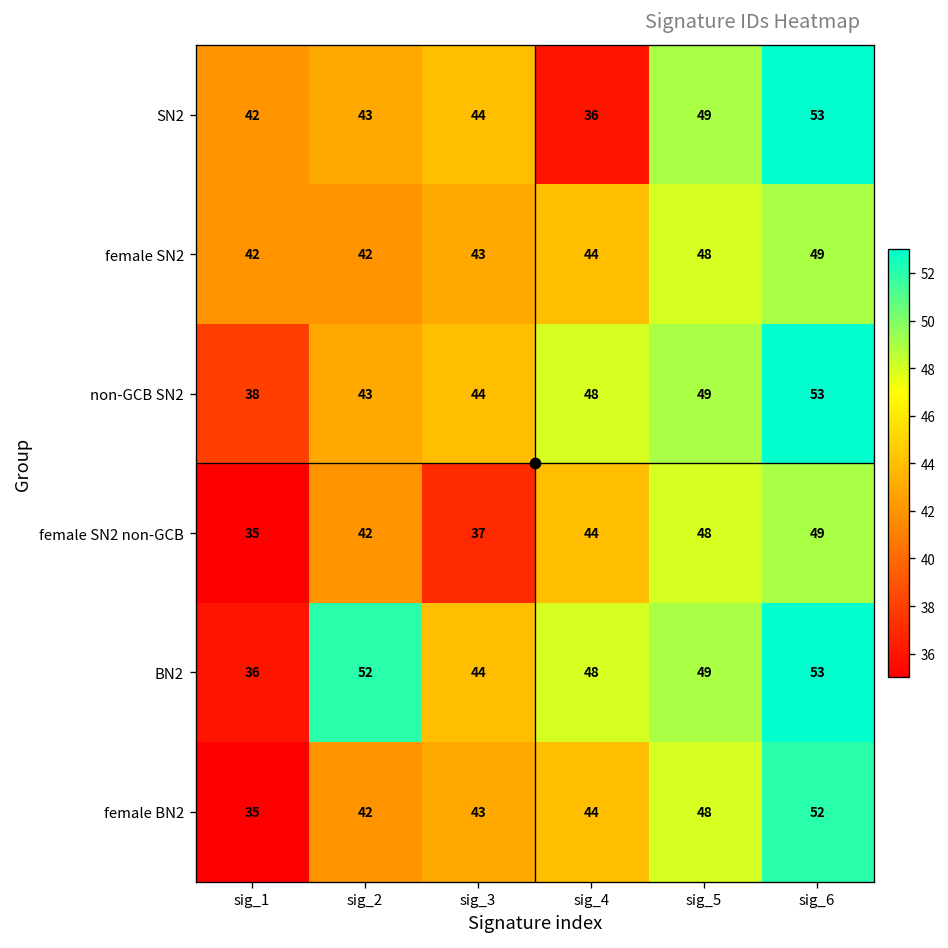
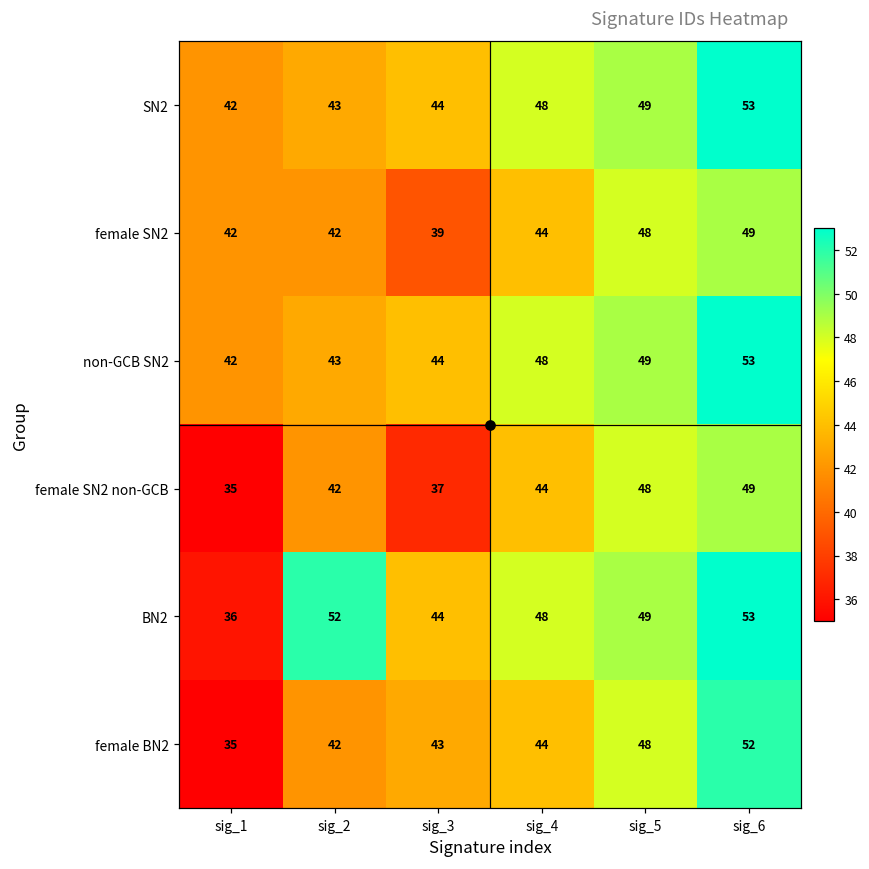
SN2, sig_4: 36 -> 48
female SN2, sig_3: 43 -> 39
non-GCB SN2, sig_1: 38 -> 42
